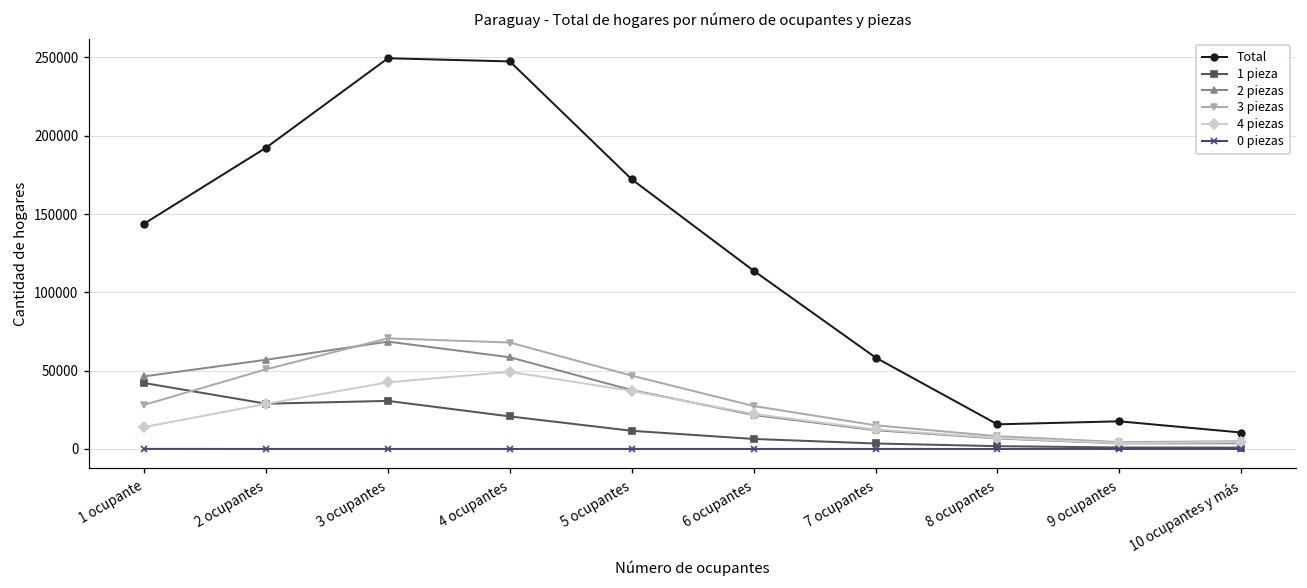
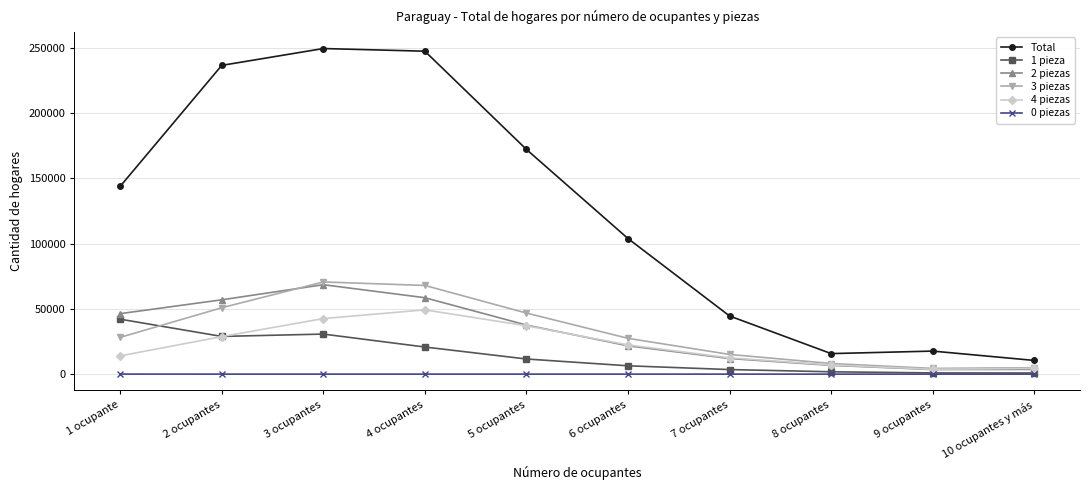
Total, 2 ocupantes: 192000 -> 237000
Total, 6 ocupantes: 114000 -> 104000
Total, 7 ocupantes: 58000 -> 45000
